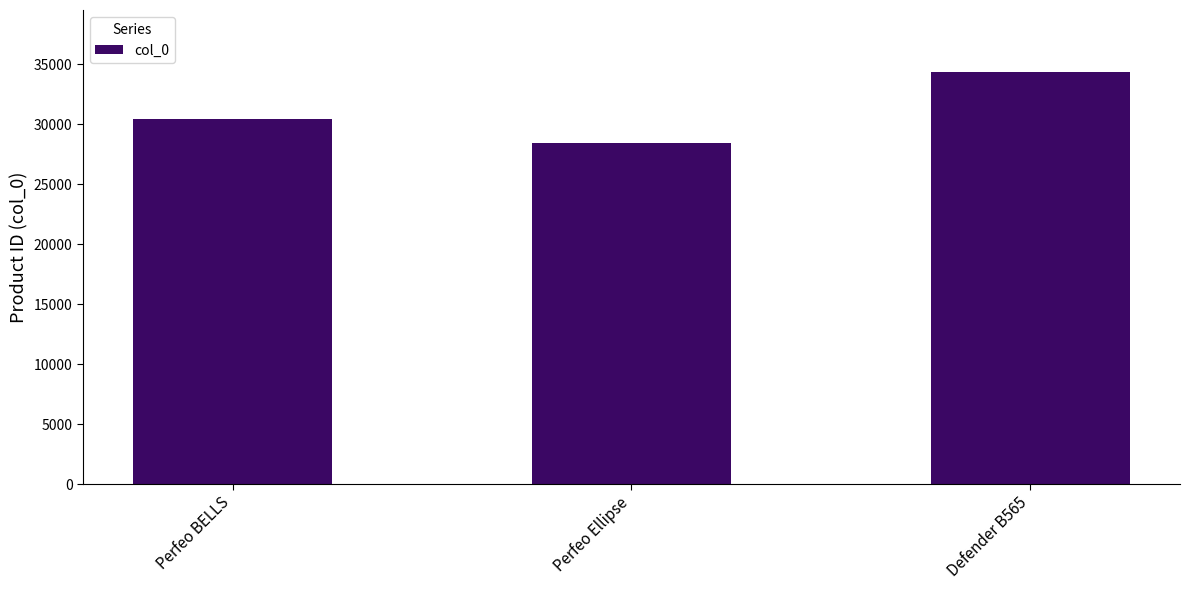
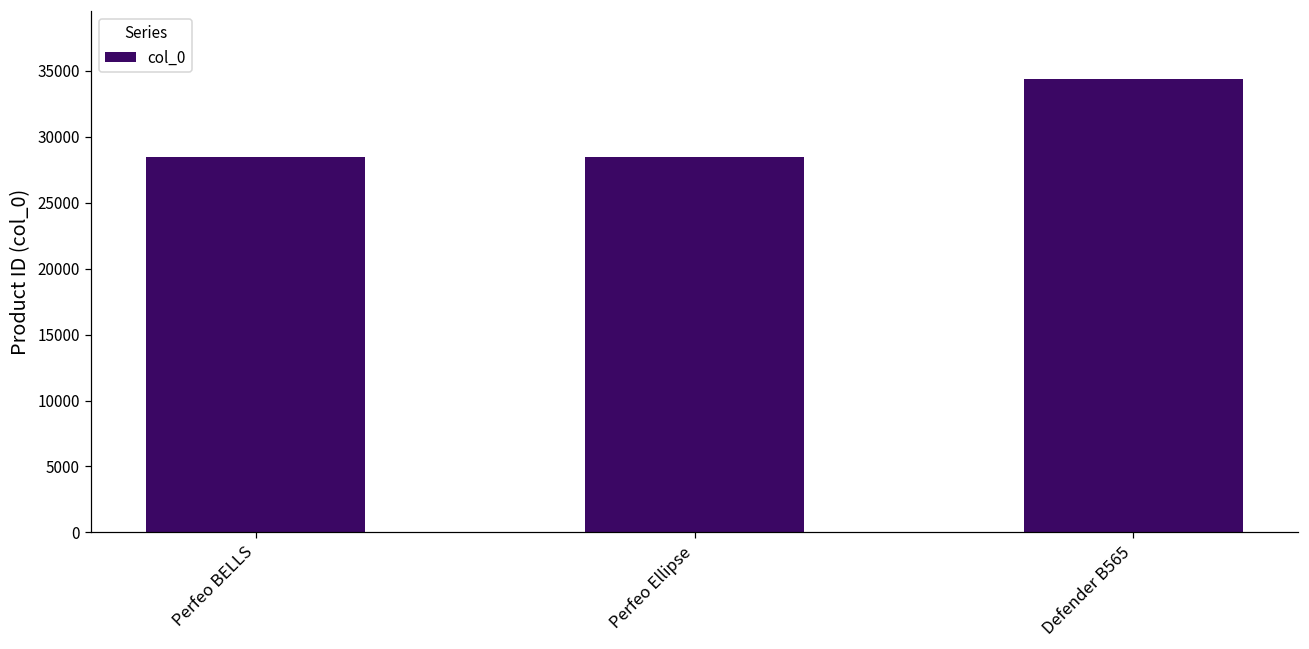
Perfeo BELLS: 30400 -> 28400
